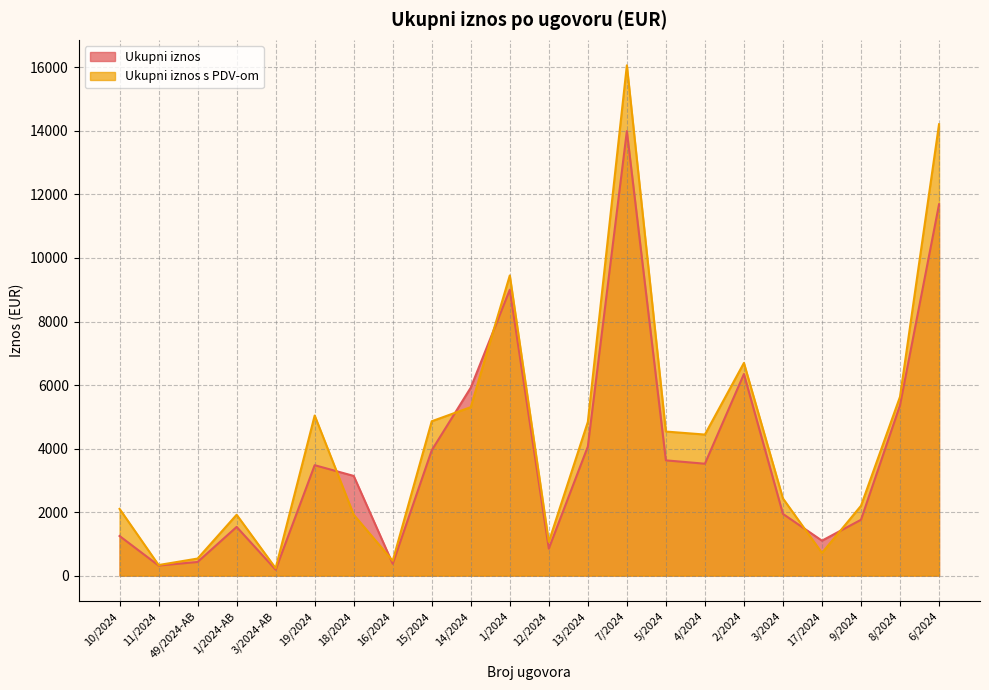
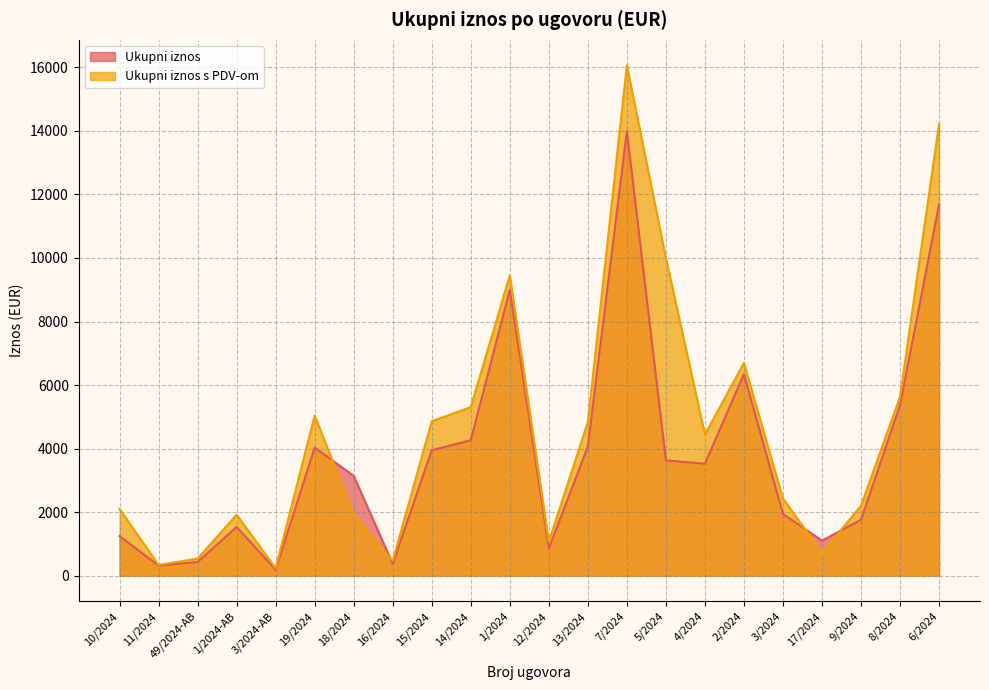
Ukupni iznos, 19/2024: 3500 -> 4000
Ukupni iznos, 14/2024: 5900 -> 4300
Ukupni iznos s PDV-om, 5/2024: 4500 -> 10000
